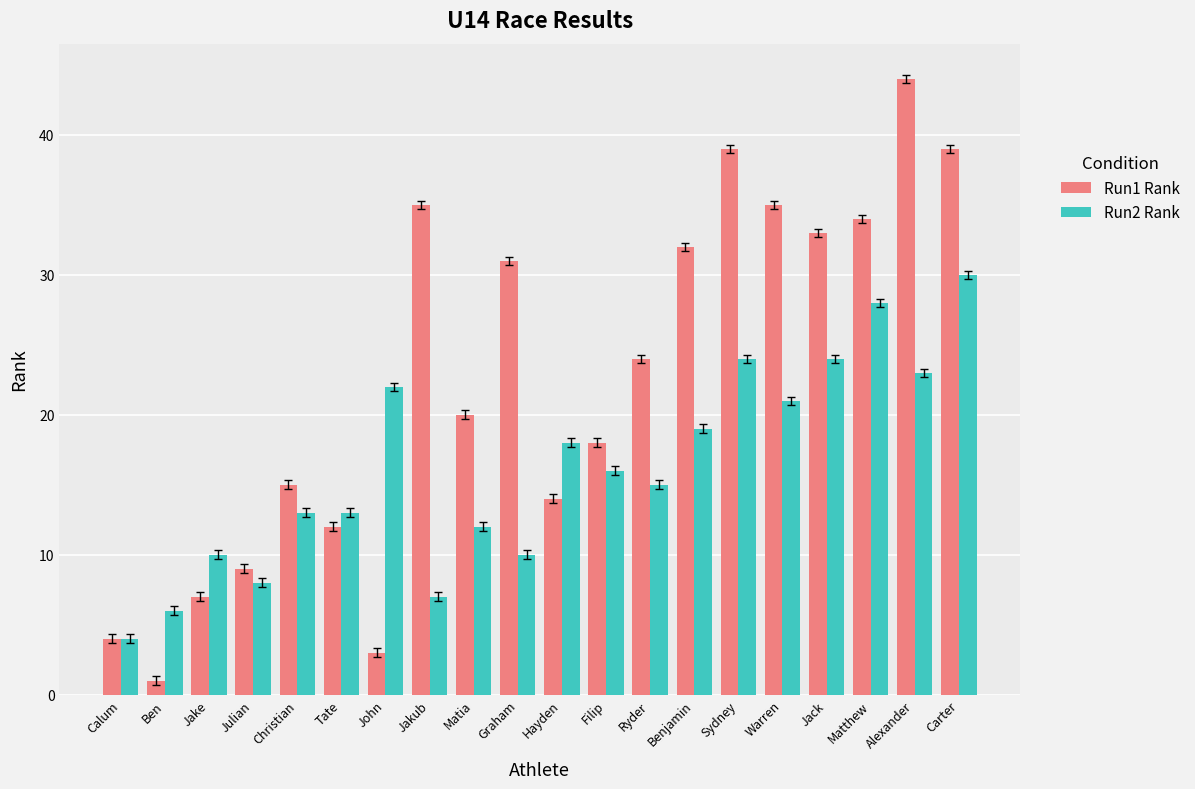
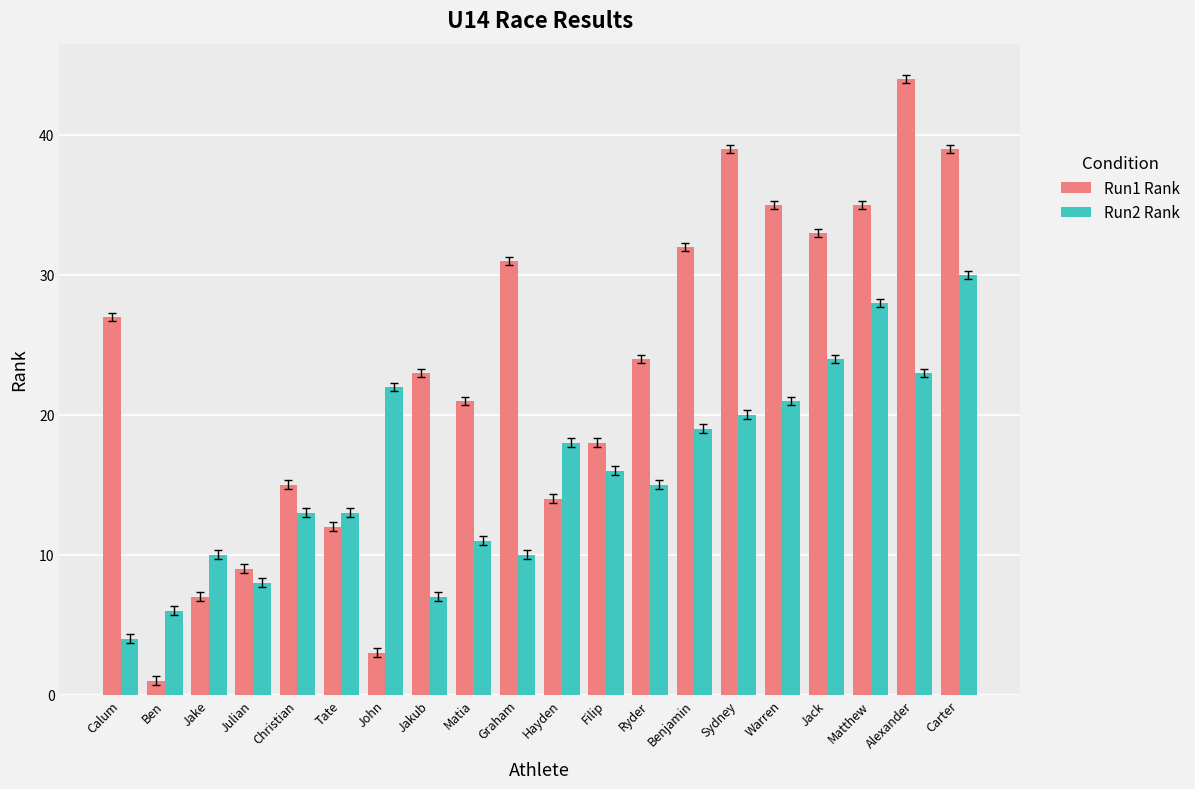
Run1 Rank, Calum: 4 -> 27
Run1 Rank, Jakub: 35 -> 23
Run1 Rank, Matia: 20 -> 21
Run2 Rank, Matia: 12 -> 11
Run2 Rank, Sydney: 24 -> 20
Run1 Rank, Matthew: 34 -> 35
